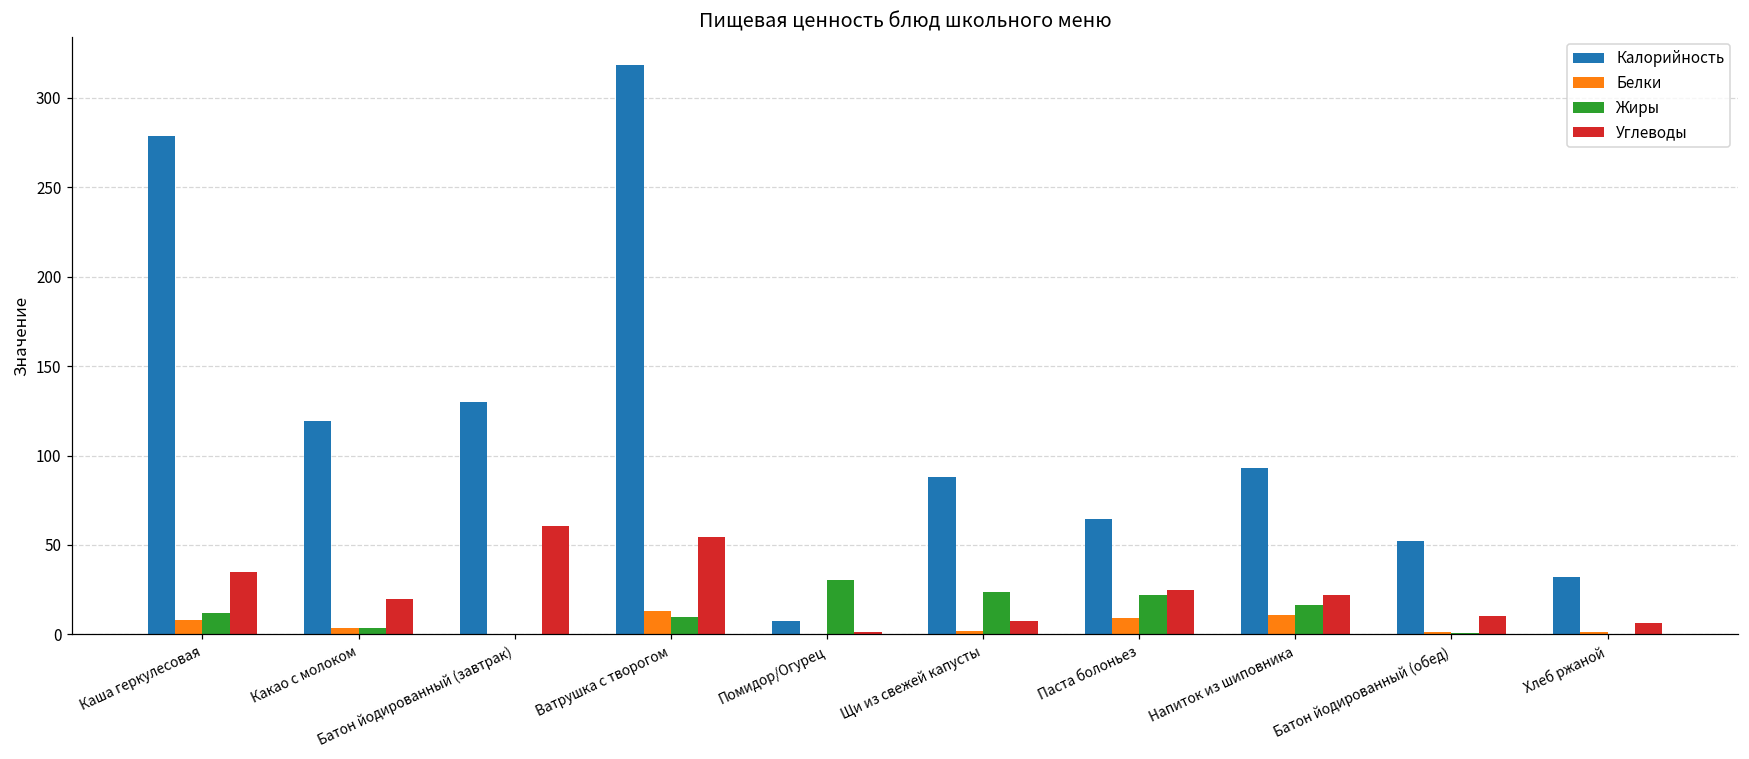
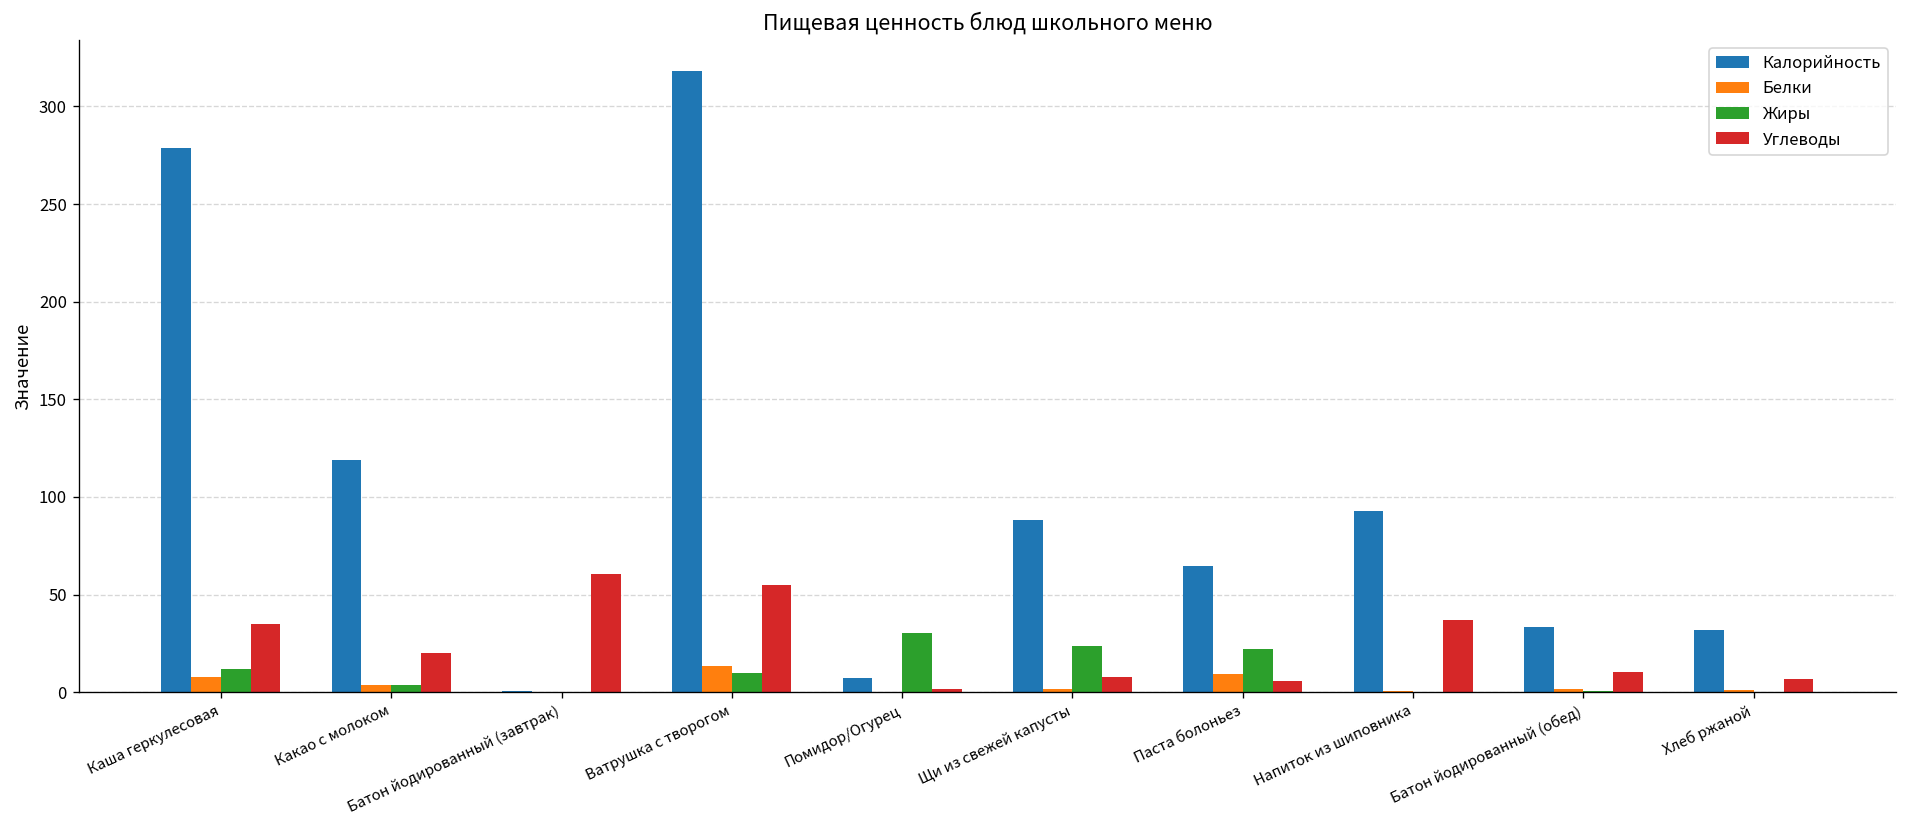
Калорийность, Батон йодированный (завтрак): 130 -> 1
Углеводы, Паста болоньез: 25 -> 6
Белки, Напиток из шиповника: 11 -> 1
Жиры, Напиток из шиповника: 17 -> 0
Углеводы, Напиток из шиповника: 22 -> 37
Калорийность, Батон йодированный (обед): 52 -> 34
